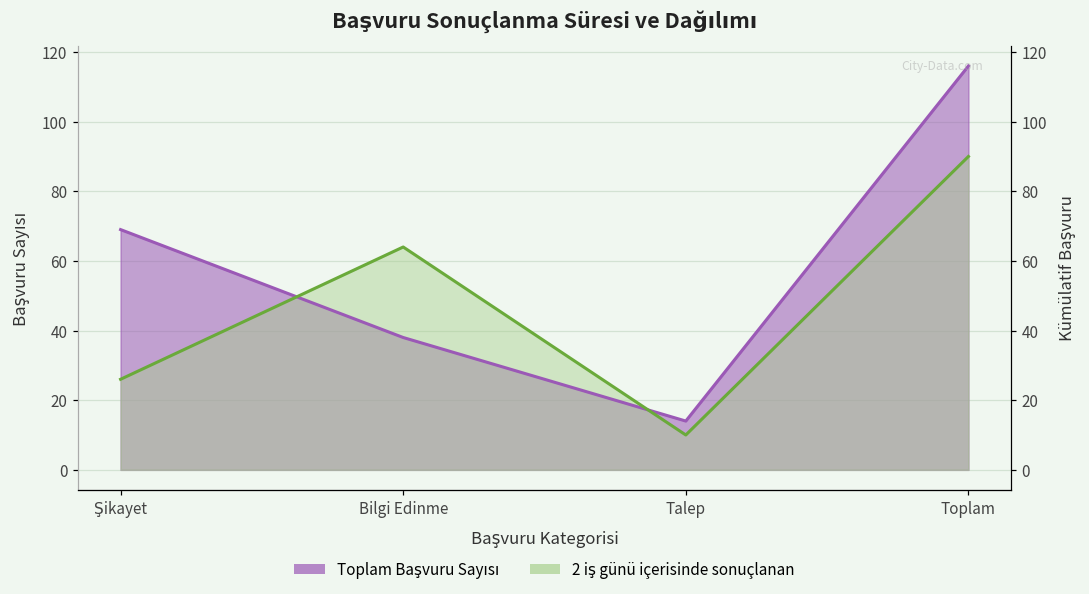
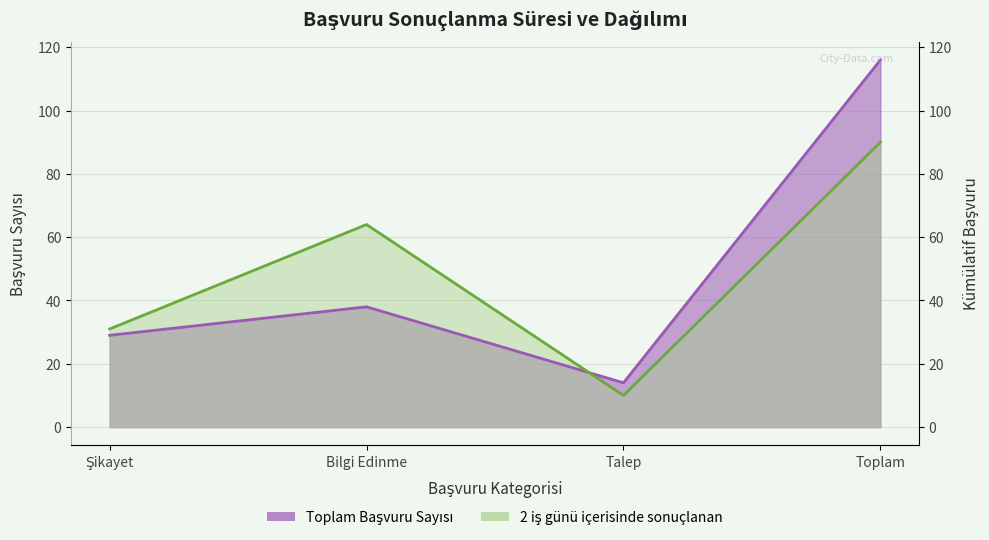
Toplam Başvuru Sayısı, Şikayet: 69 -> 29
2 iş günü içerisinde sonuçlanan, Şikayet: 26 -> 31
